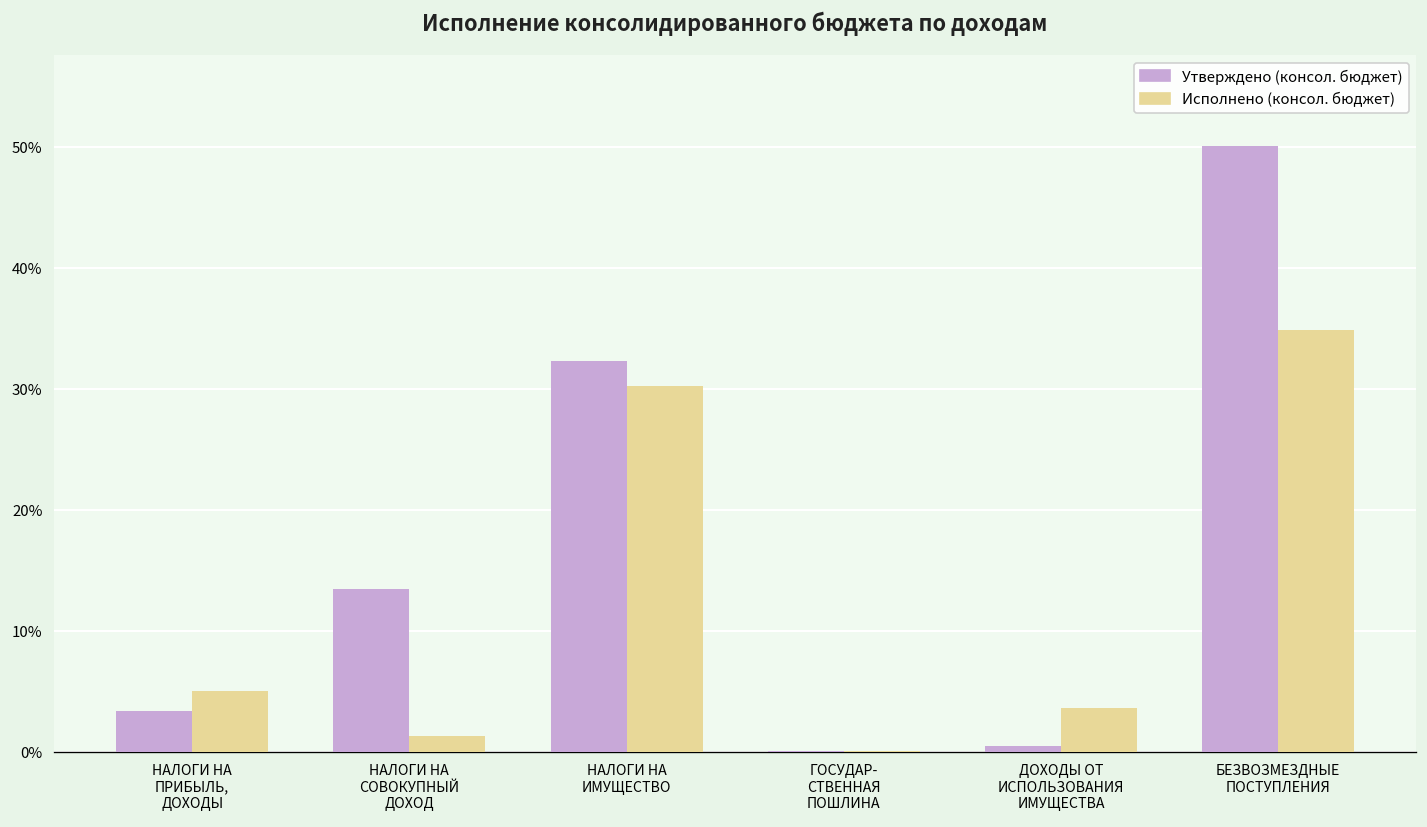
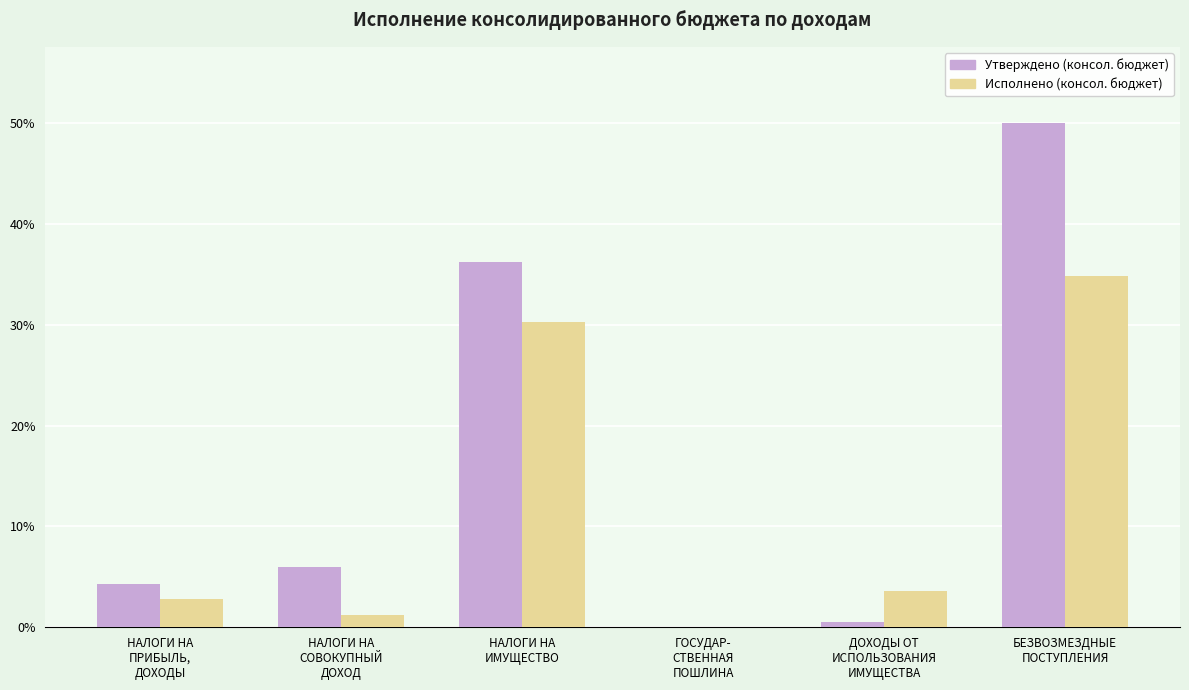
Утверждено (консол. бюджет), НАЛОГИ НА ПРИБЫЛЬ, ДОХОДЫ: 3.4% -> 4.2%
Исполнено (консол. бюджет), НАЛОГИ НА ПРИБЫЛЬ, ДОХОДЫ: 5.1% -> 2.8%
Утверждено (консол. бюджет), НАЛОГИ НА СОВОКУПНЫЙ ДОХОД: 13.4% -> 6.0%
Утверждено (консол. бюджет), НАЛОГИ НА ИМУЩЕСТВО: 32.3% -> 36.3%
